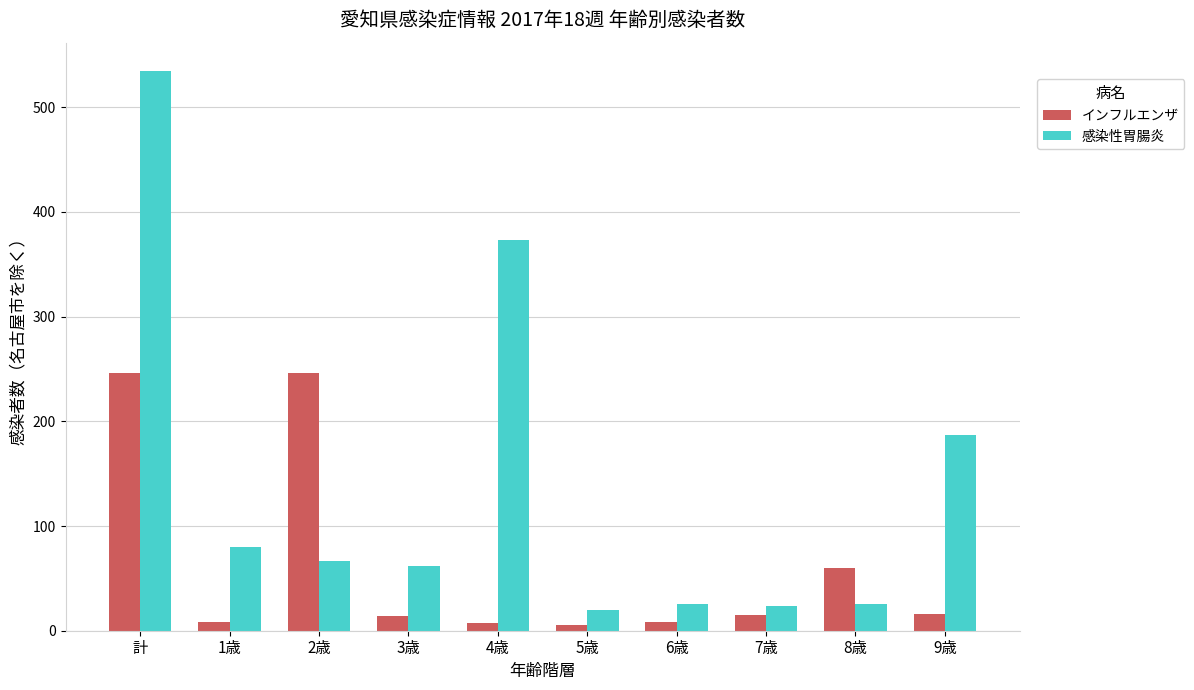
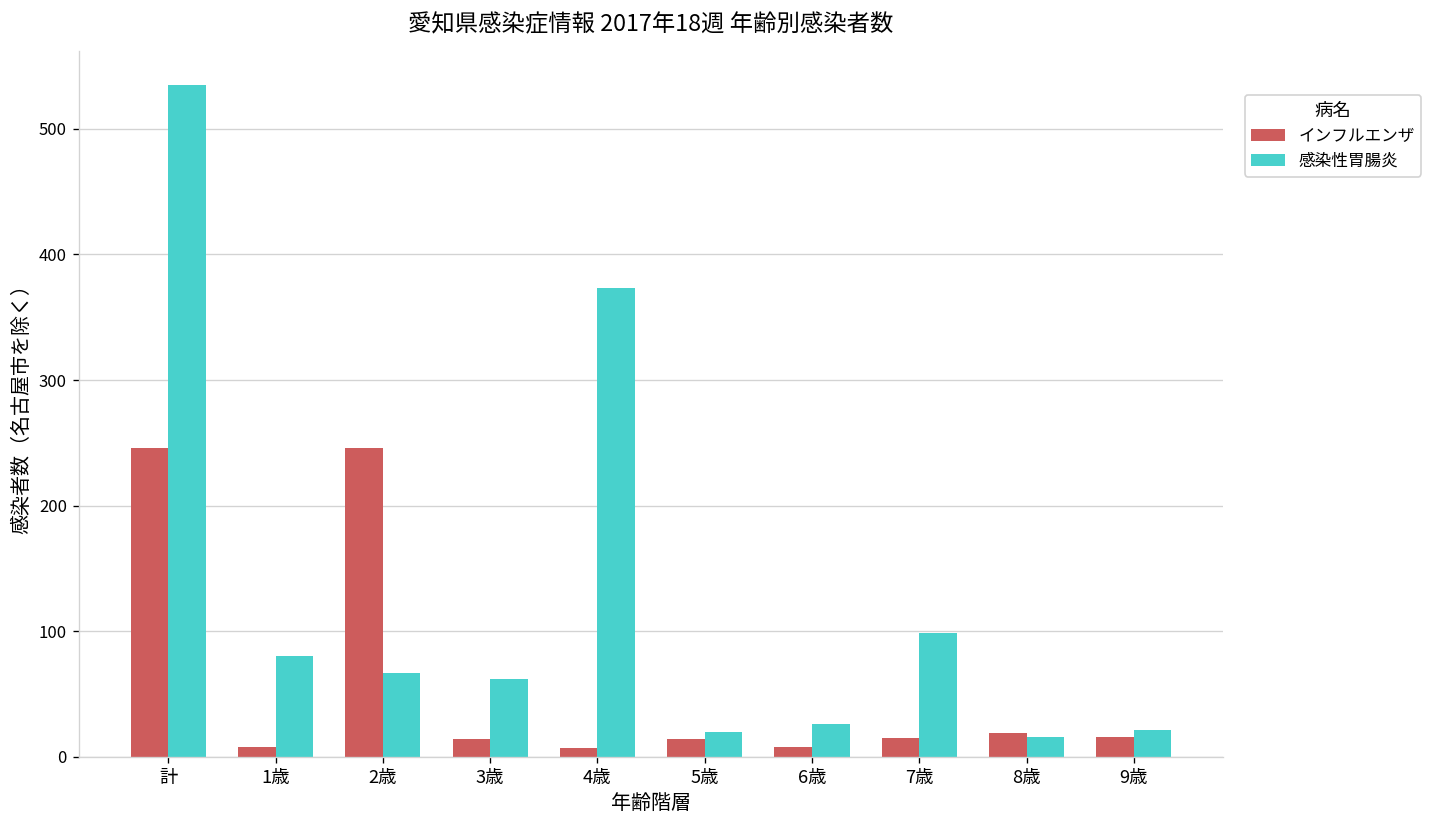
インフルエンザ, 5歳: 5 -> 14
感染性胃腸炎, 7歳: 24 -> 99
インフルエンザ, 8歳: 60 -> 19
感染性胃腸炎, 8歳: 26 -> 16
感染性胃腸炎, 9歳: 187 -> 21
